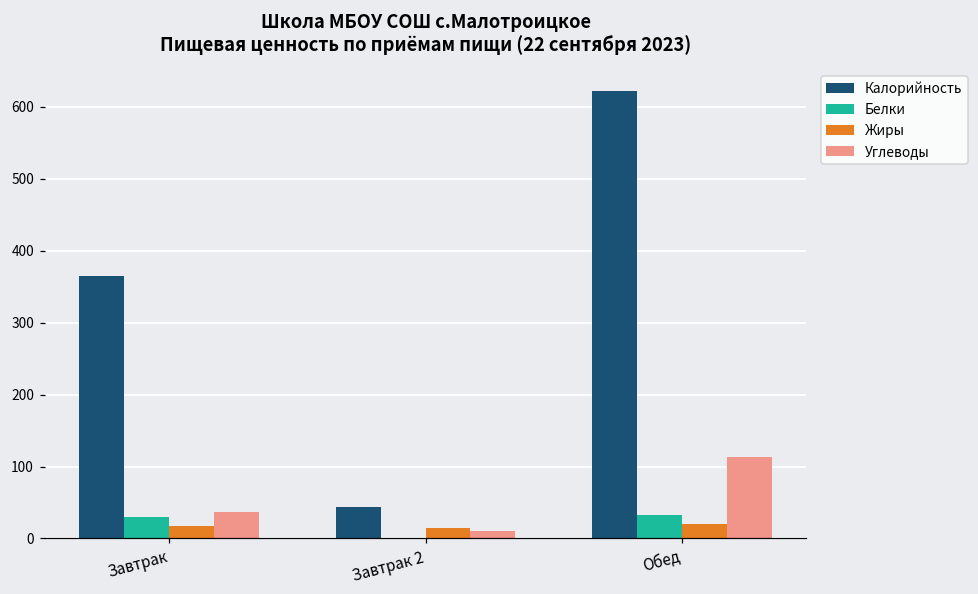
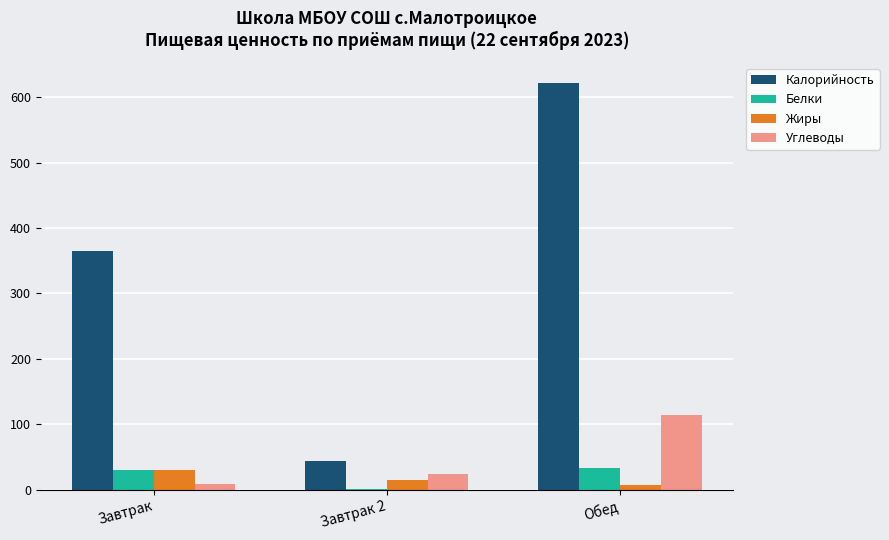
Жиры, Завтрак: 20 -> 30
Углеводы, Завтрак: 40 -> 10
Углеводы, Завтрак 2: 10 -> 20
Жиры, Обед: 20 -> 10
